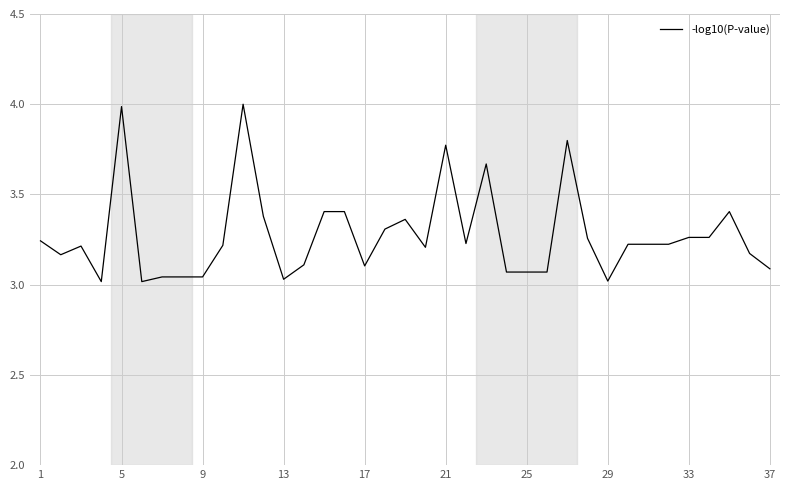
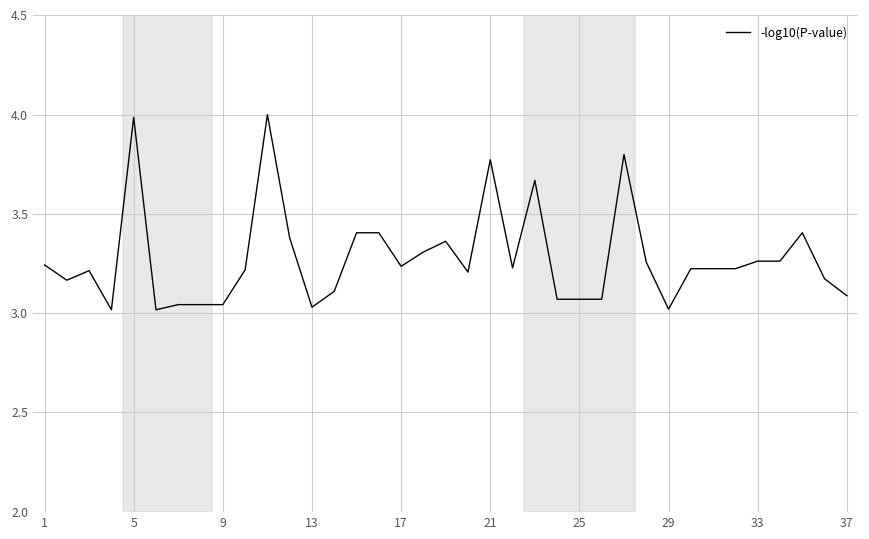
17: 3.10 -> 3.24
